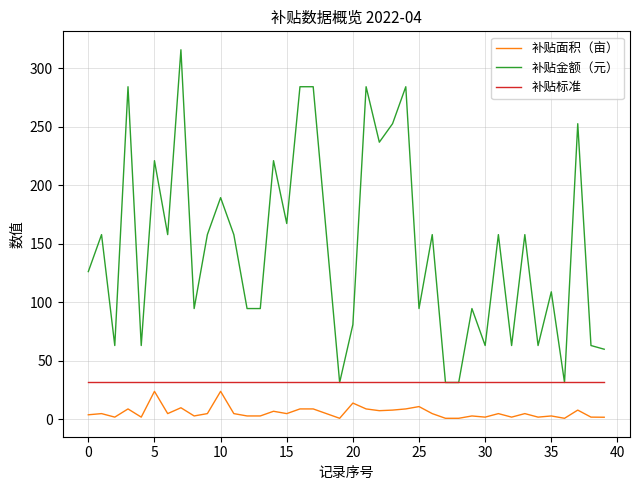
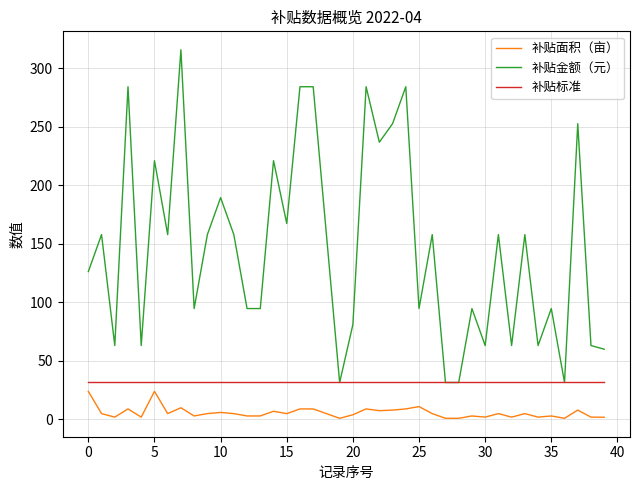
补贴面积（亩）, 0: 4 -> 24
补贴面积（亩）, 10: 24 -> 6
补贴面积（亩）, 20: 14 -> 4
补贴金额（元）, 35: 109 -> 95
